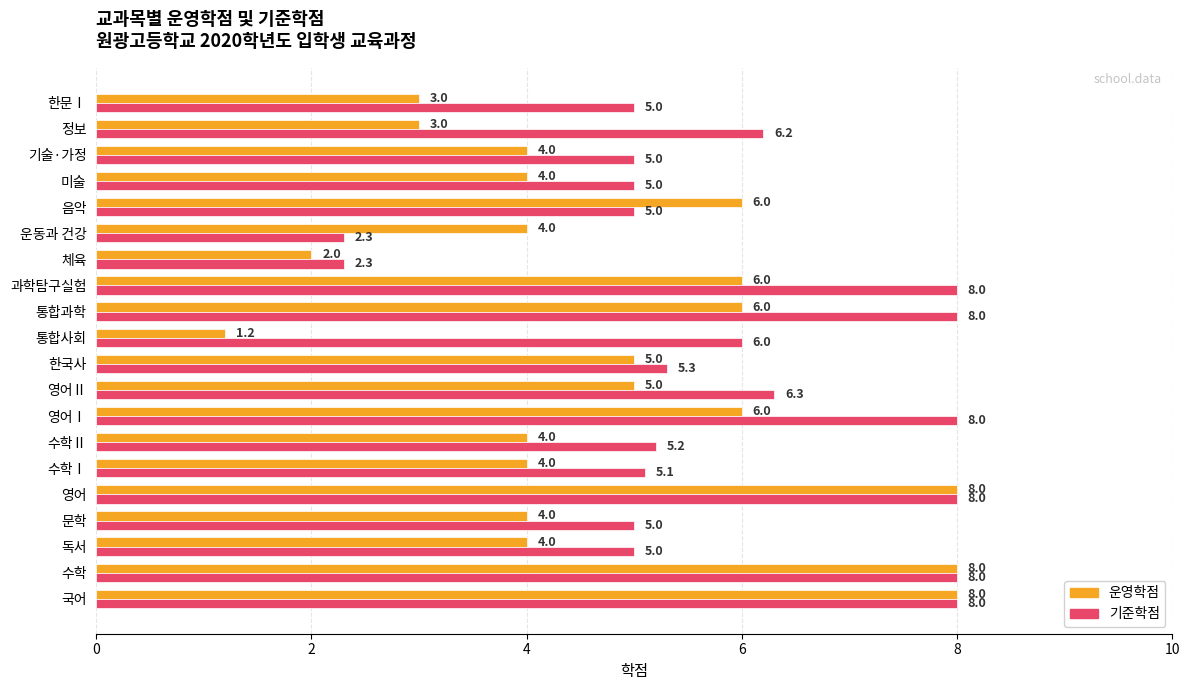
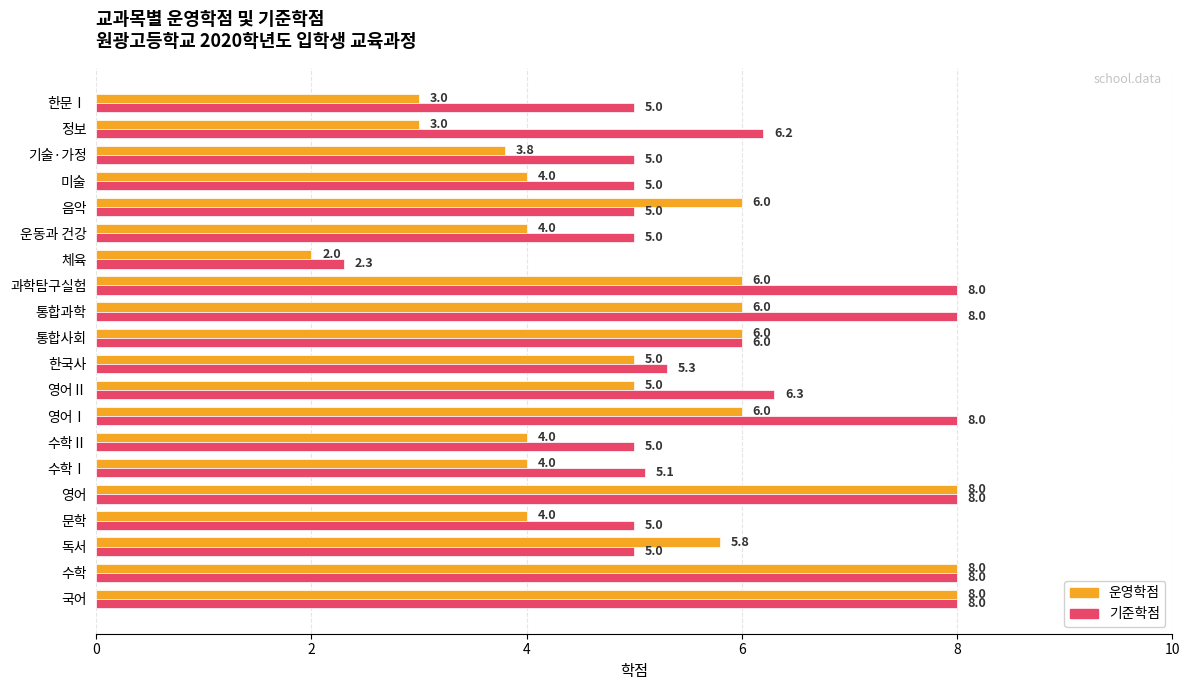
운영학점, 기술·가정: 4.0 -> 3.8
기준학점, 운동과 건강: 2.3 -> 5.0
운영학점, 통합사회: 1.2 -> 6.0
기준학점, 수학Ⅱ: 5.2 -> 5.0
운영학점, 독서: 4.0 -> 5.8
